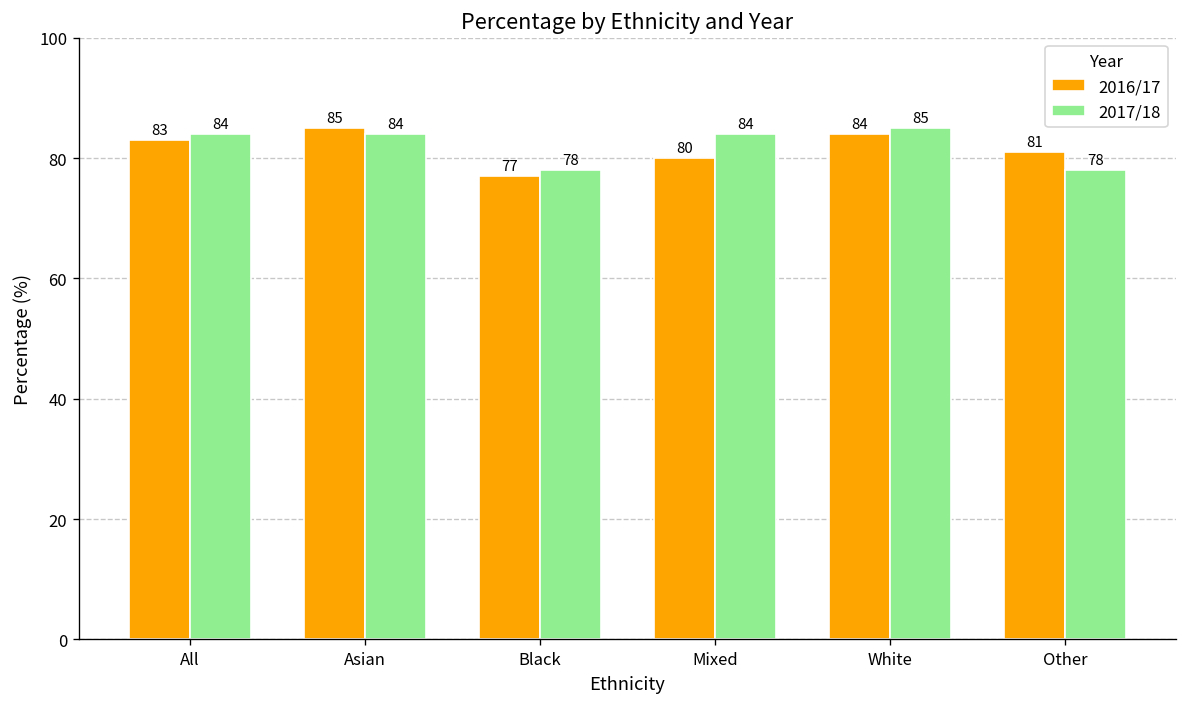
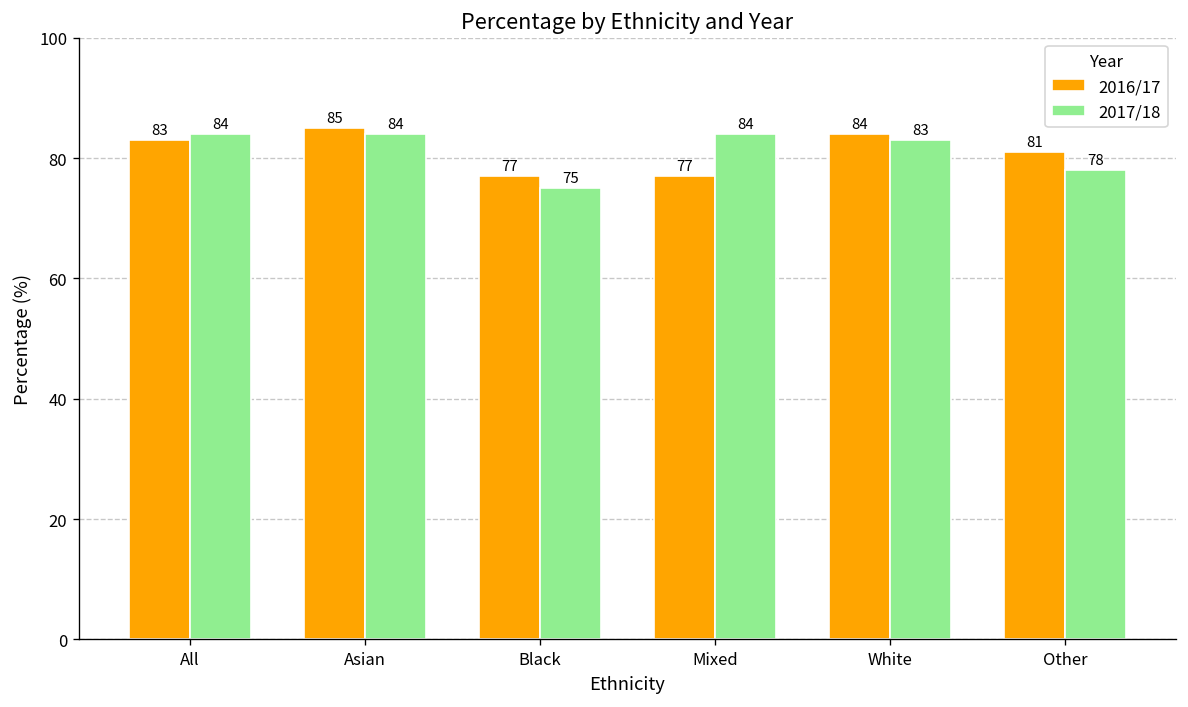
2017/18, Black: 78 -> 75
2016/17, Mixed: 80 -> 77
2017/18, White: 85 -> 83
